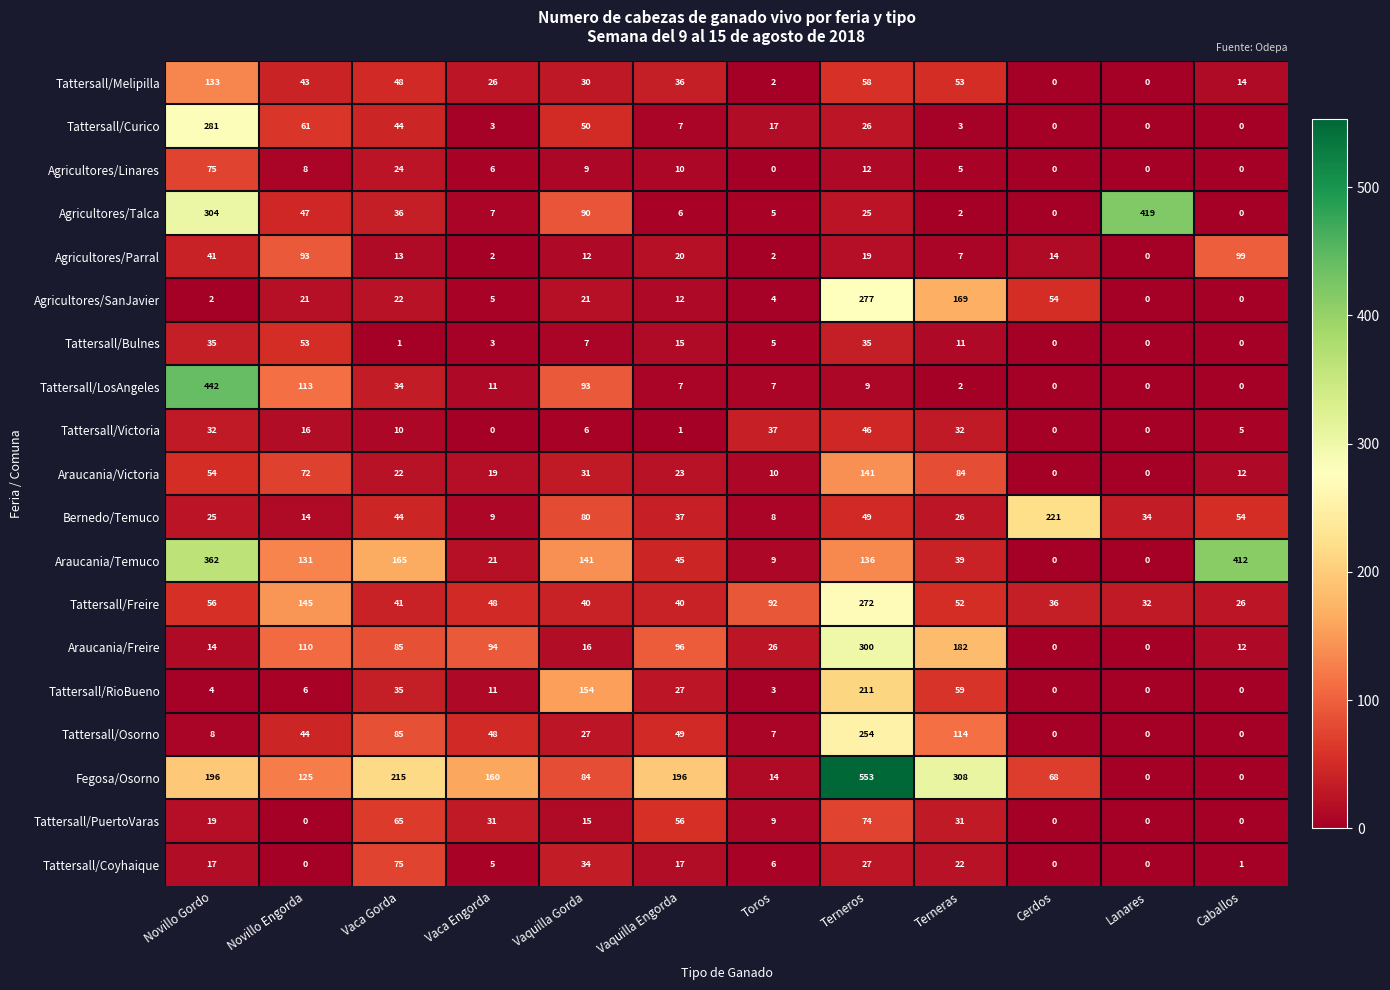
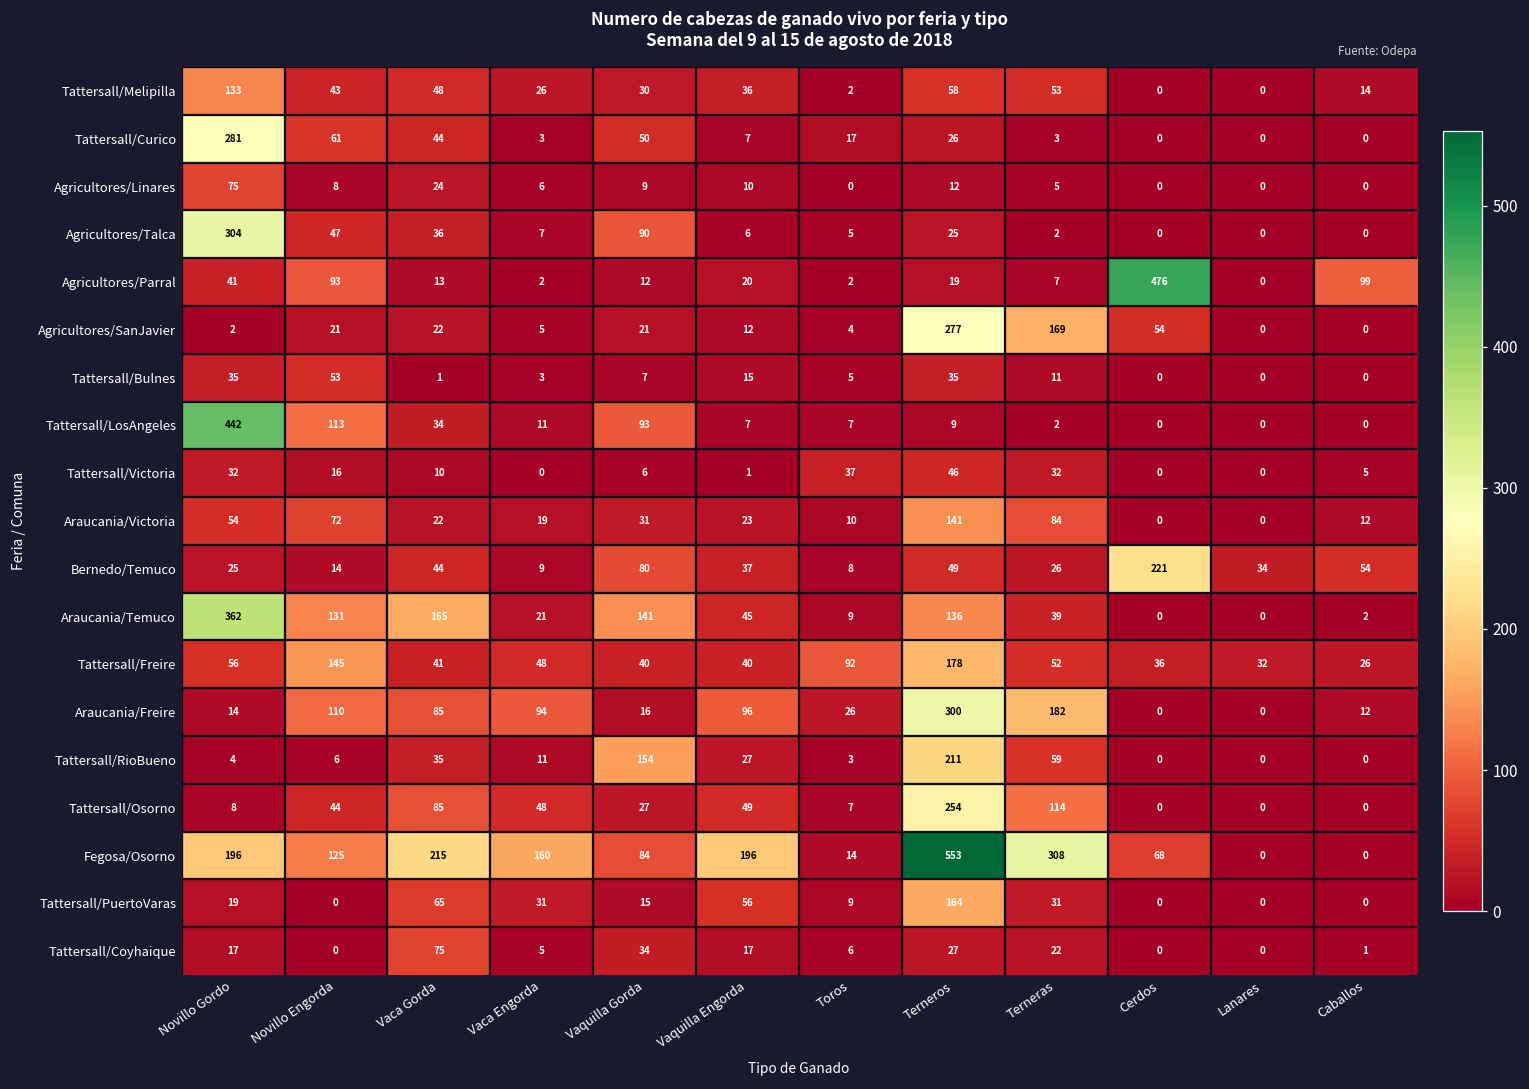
Agricultores/Talca, Lanares: 419 -> 0
Agricultores/Parral, Cerdos: 14 -> 476
Araucania/Temuco, Caballos: 412 -> 2
Tattersall/Freire, Terneros: 272 -> 178
Tattersall/PuertoVaras, Terneros: 74 -> 164
